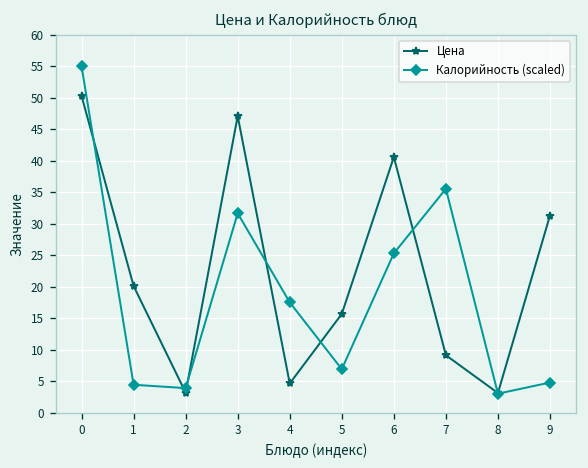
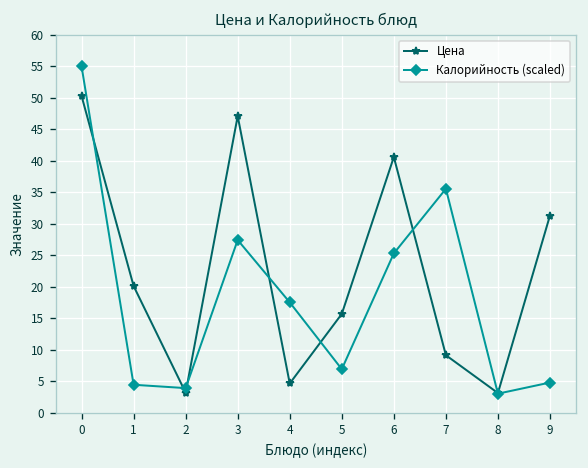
Калорийность (scaled), 3: 32 -> 27
